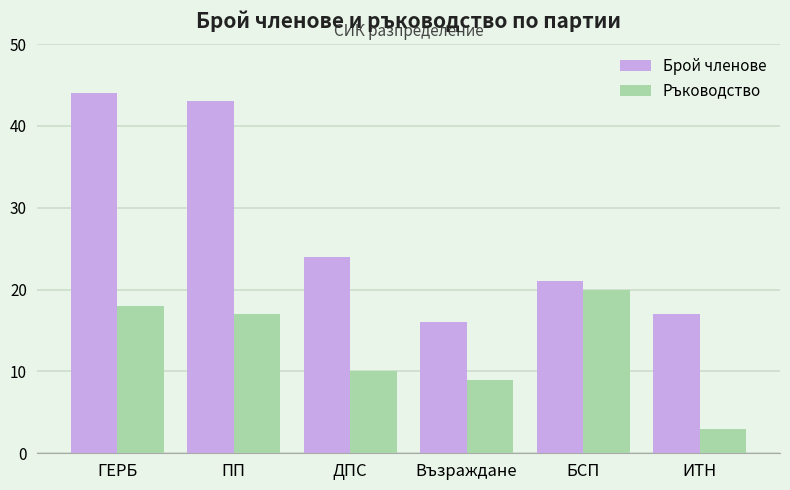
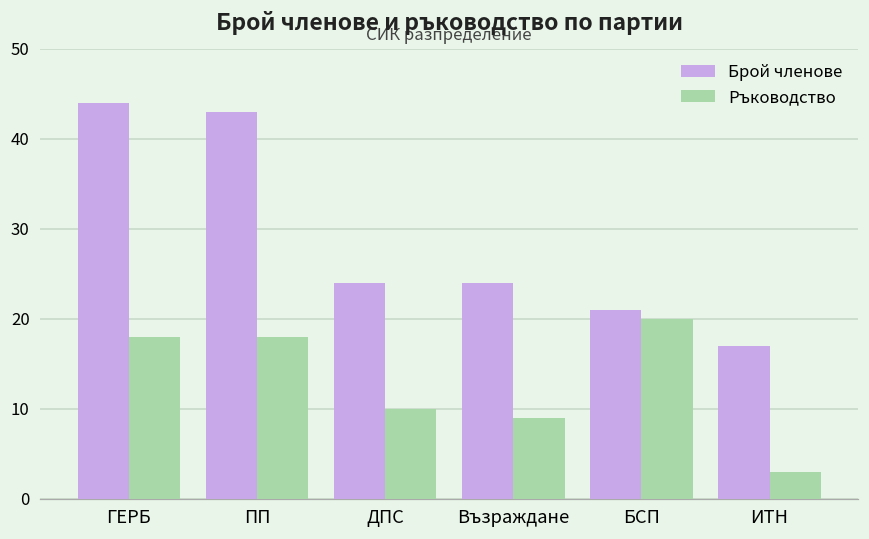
Ръководство, ПП: 17 -> 18
Брой членове, Възраждане: 16 -> 24
